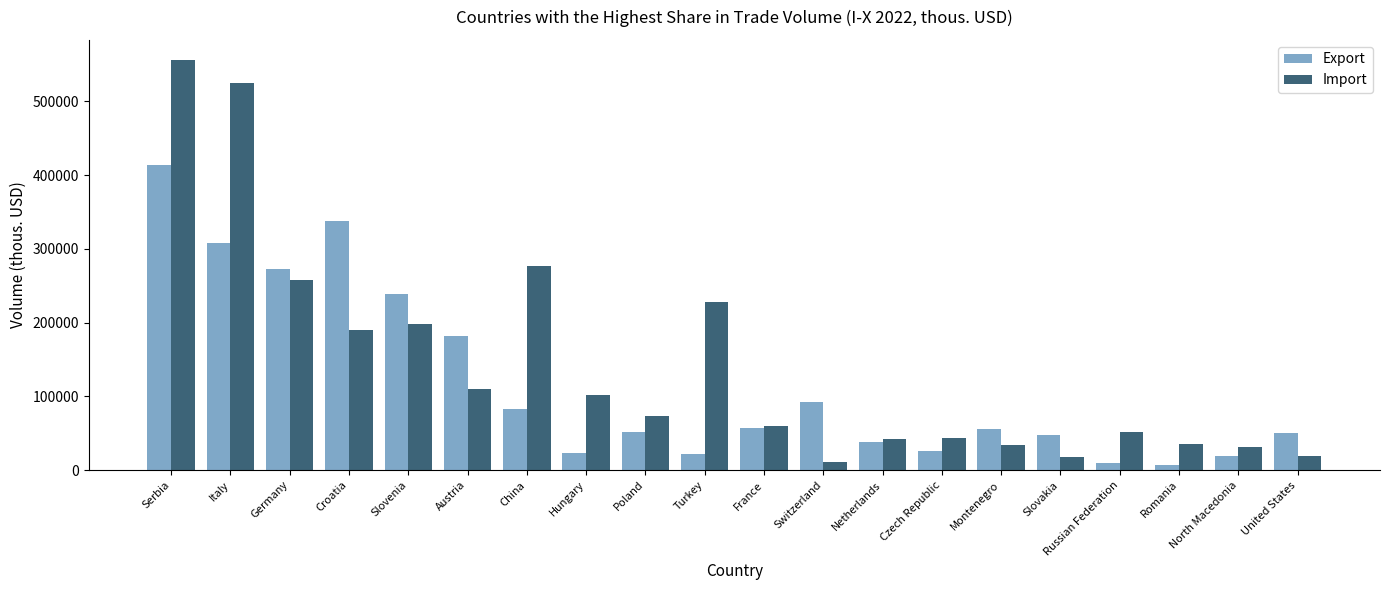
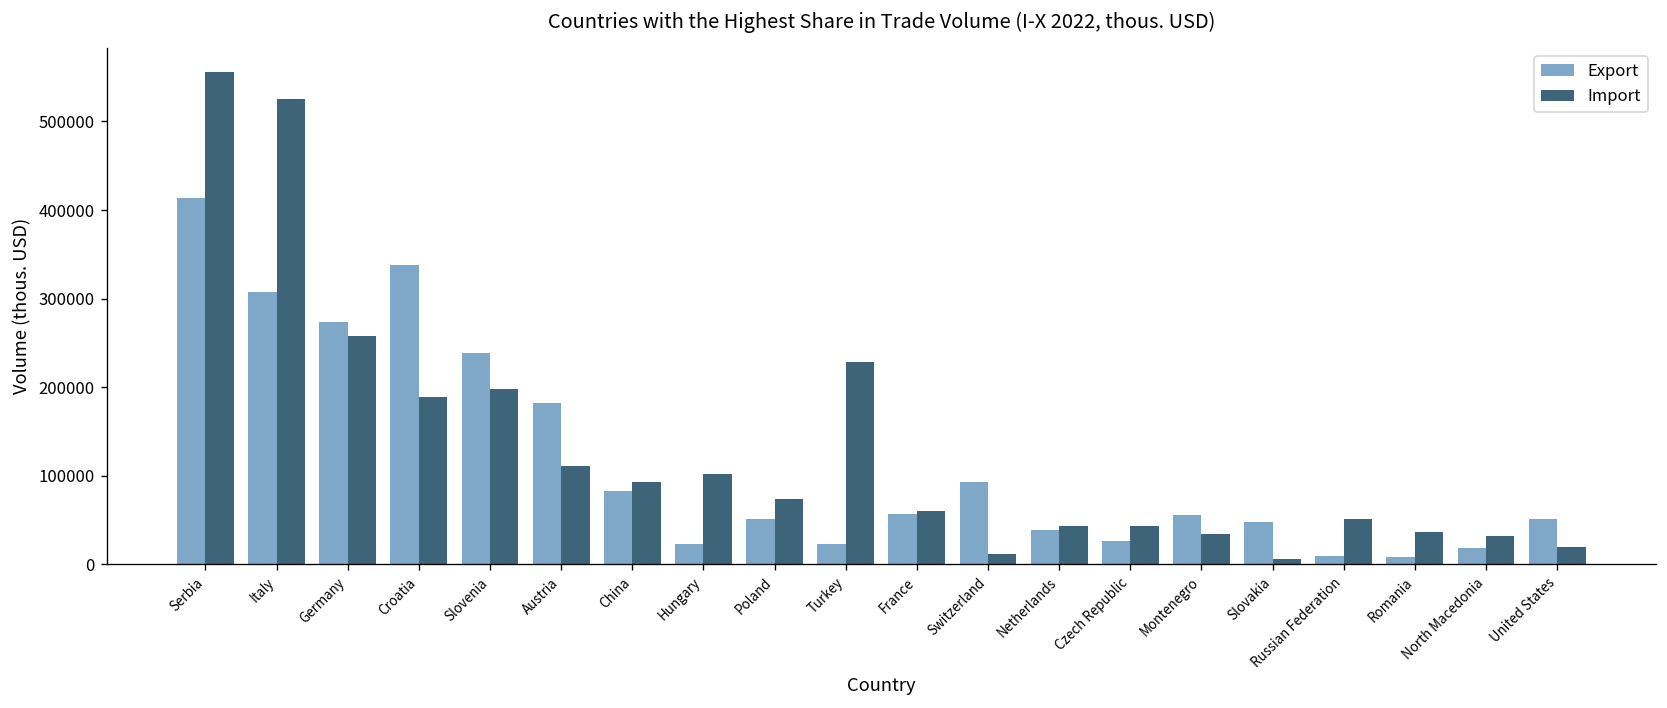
Import, China: 280000 -> 90000
Import, Slovakia: 20000 -> 10000
